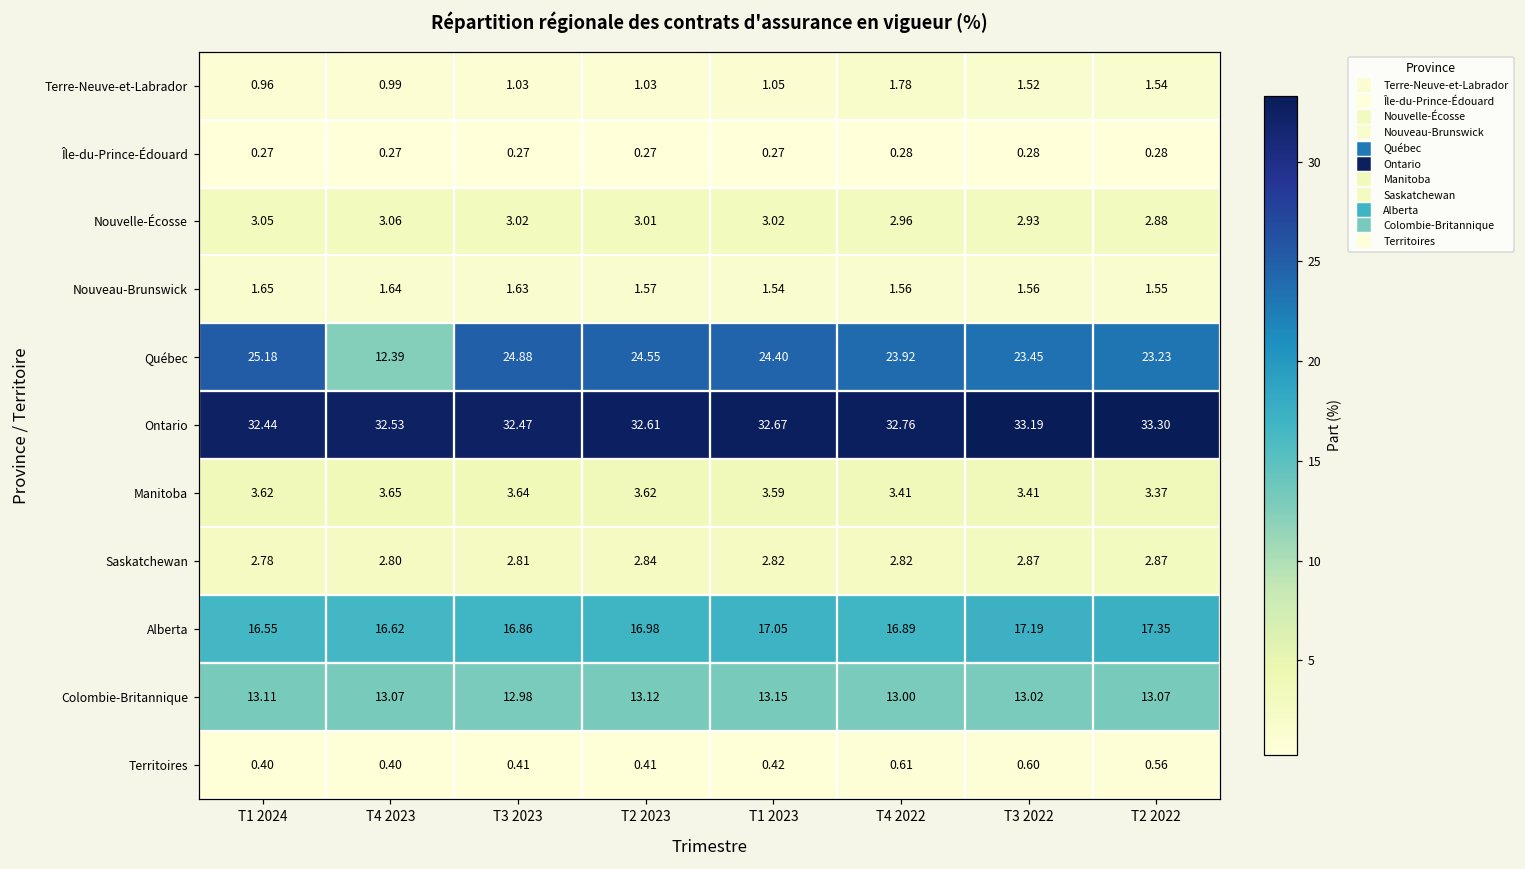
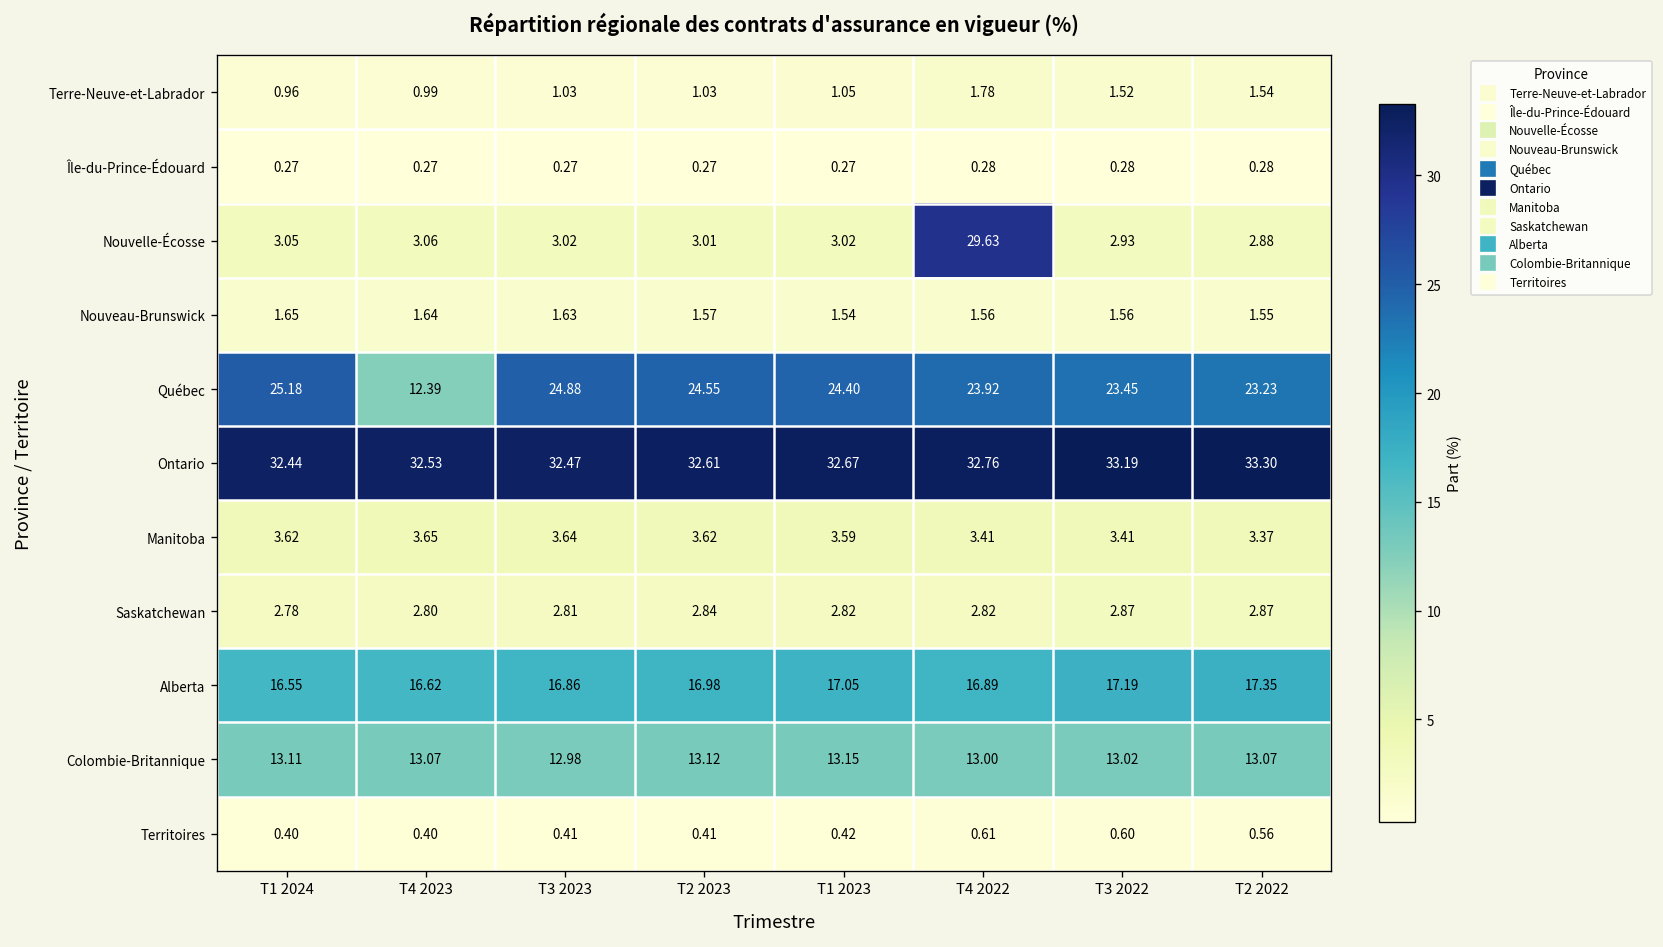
Nouvelle-Écosse, T4 2022: 2.96 -> 29.63
